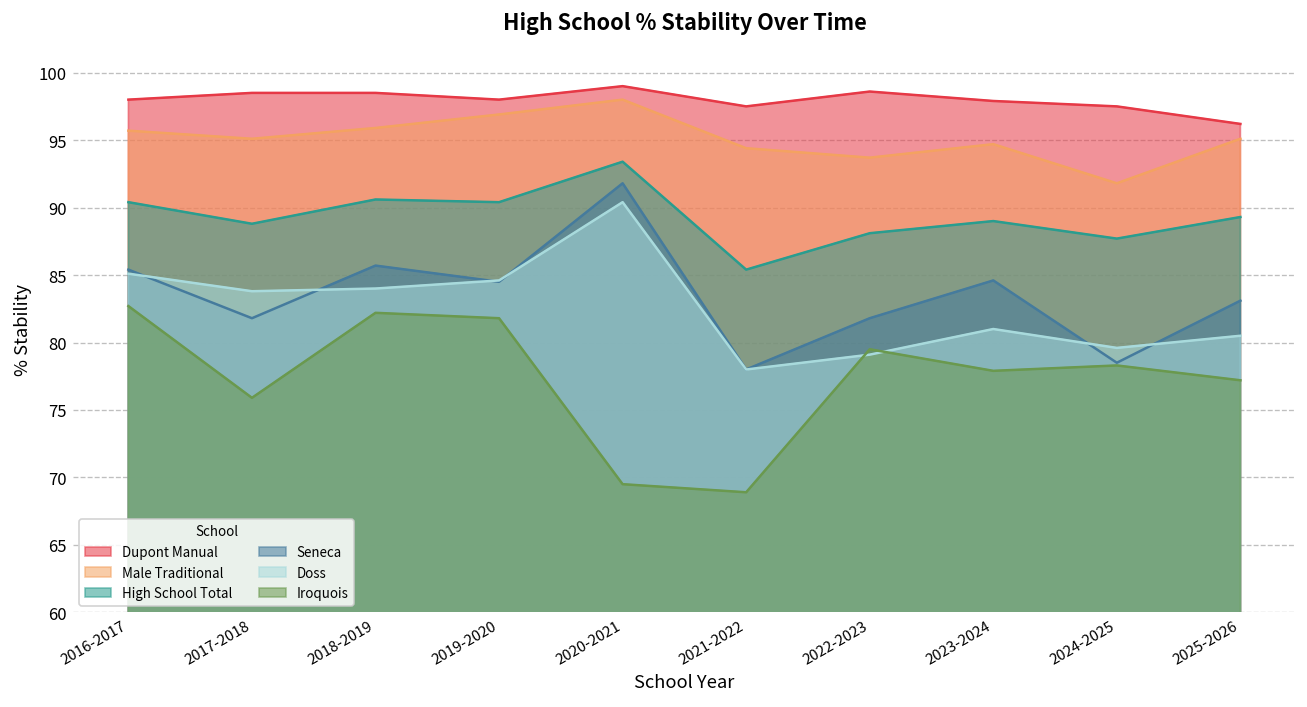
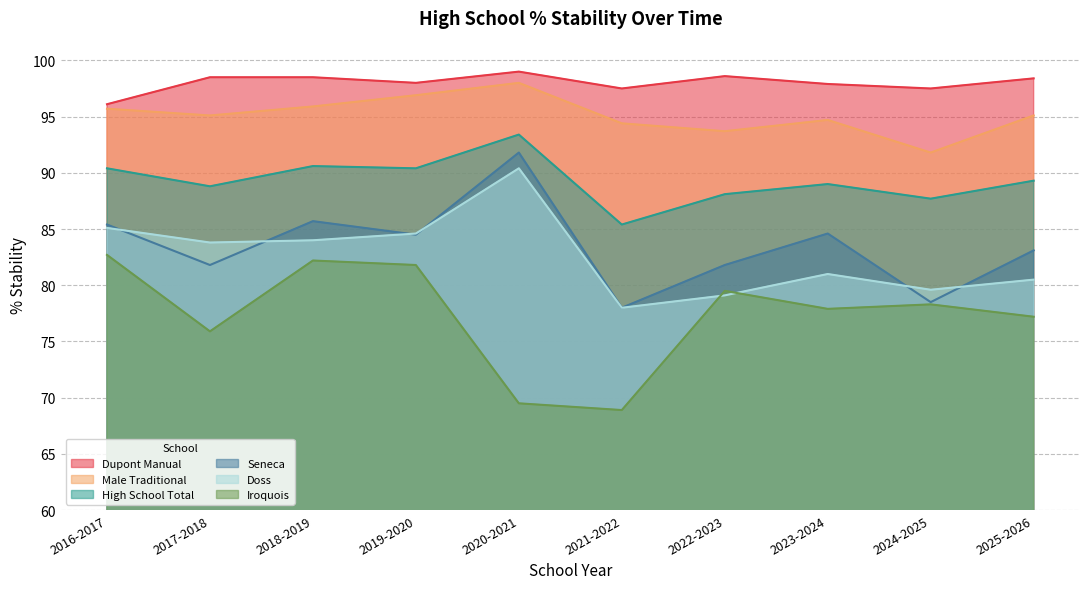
Dupont Manual, 2016-2017: 98.0 -> 96.1
Dupont Manual, 2025-2026: 96.2 -> 98.4
